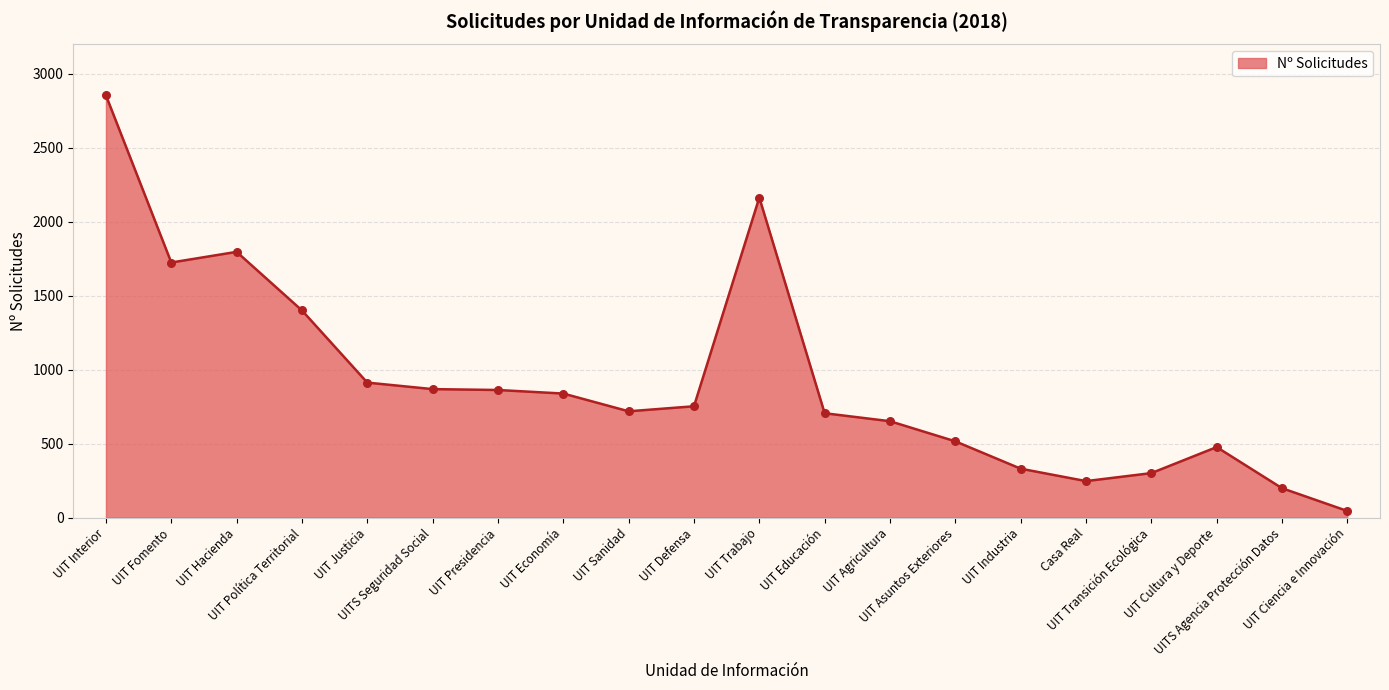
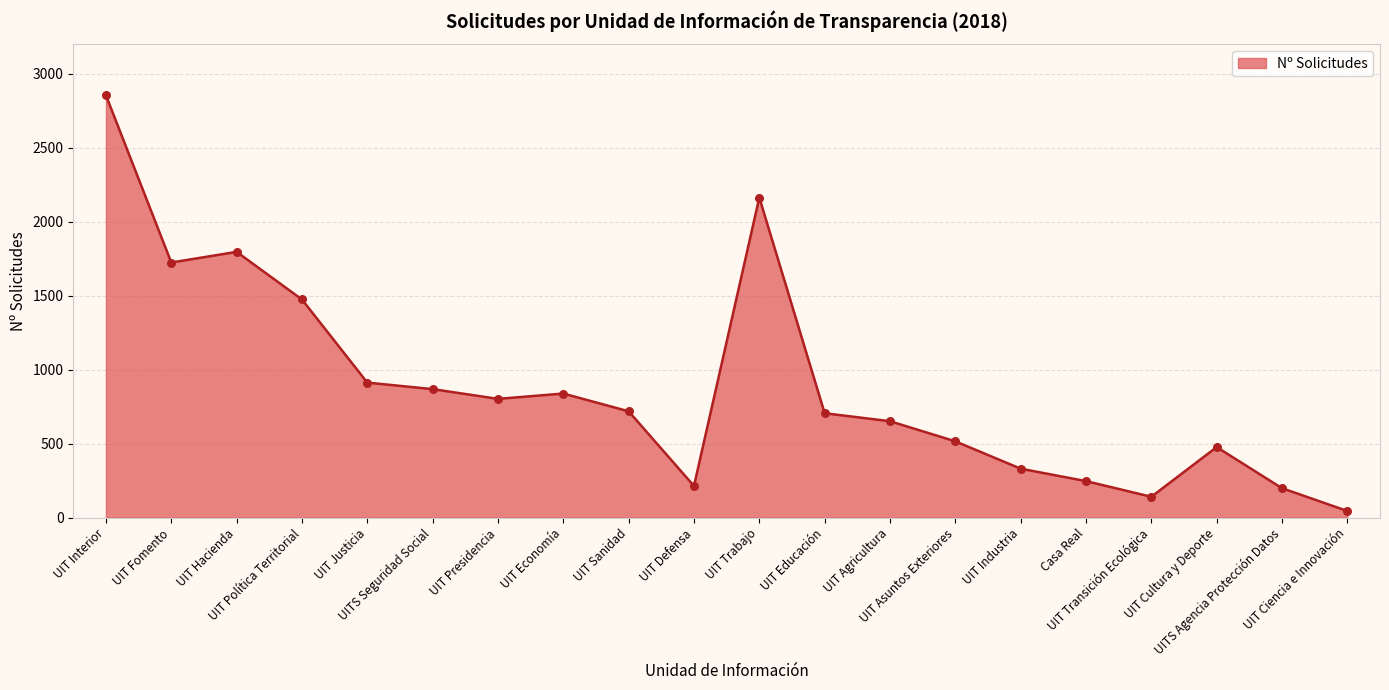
UIT Política Territorial: 1400 -> 1480
UIT Presidencia: 860 -> 800
UIT Defensa: 750 -> 210
UIT Transición Ecológica: 300 -> 140
